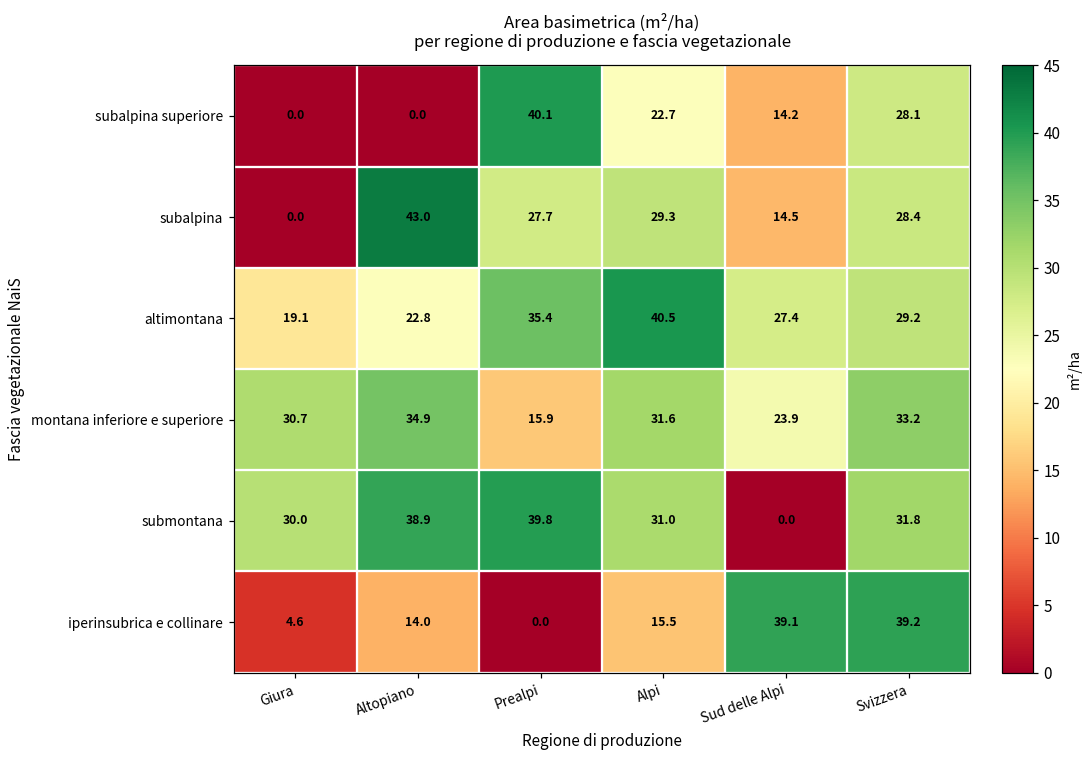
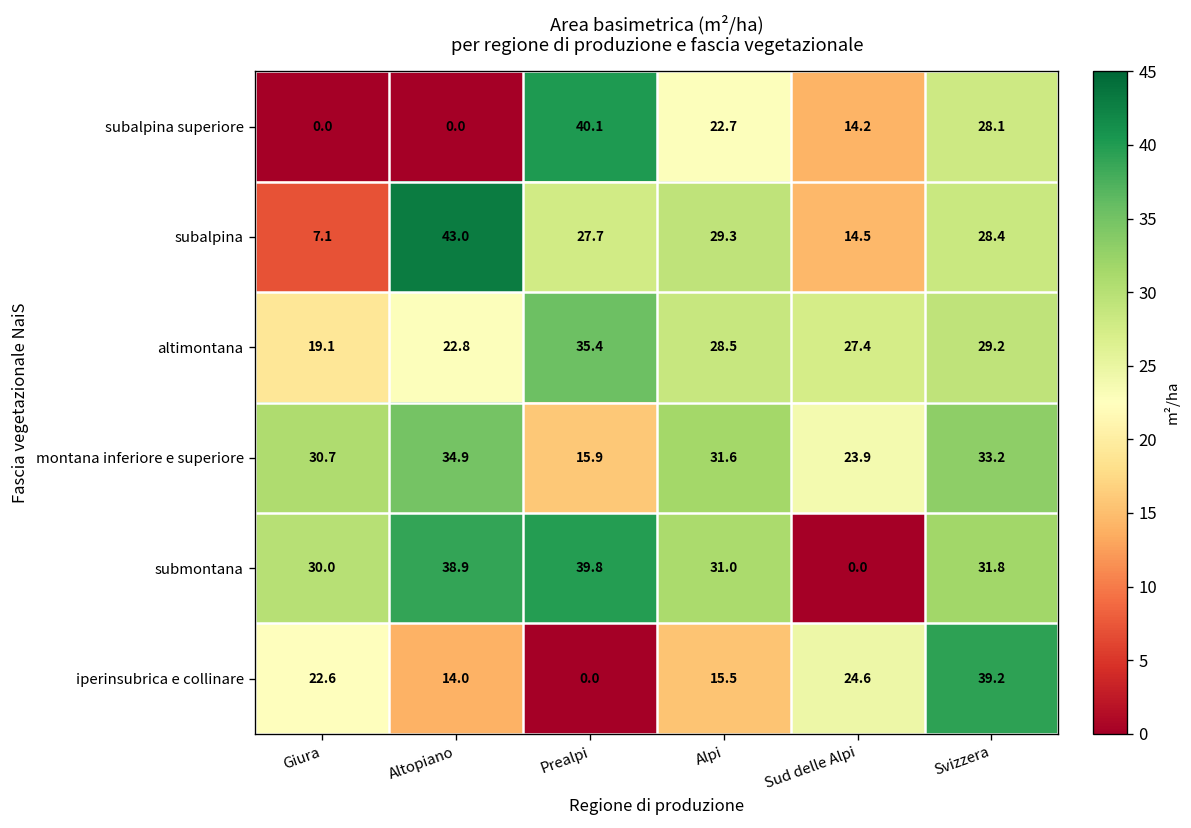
subalpina, Giura: 0.0 -> 7.1
altimontana, Alpi: 40.5 -> 28.5
iperinsubrica e collinare, Giura: 4.6 -> 22.6
iperinsubrica e collinare, Sud delle Alpi: 39.1 -> 24.6
